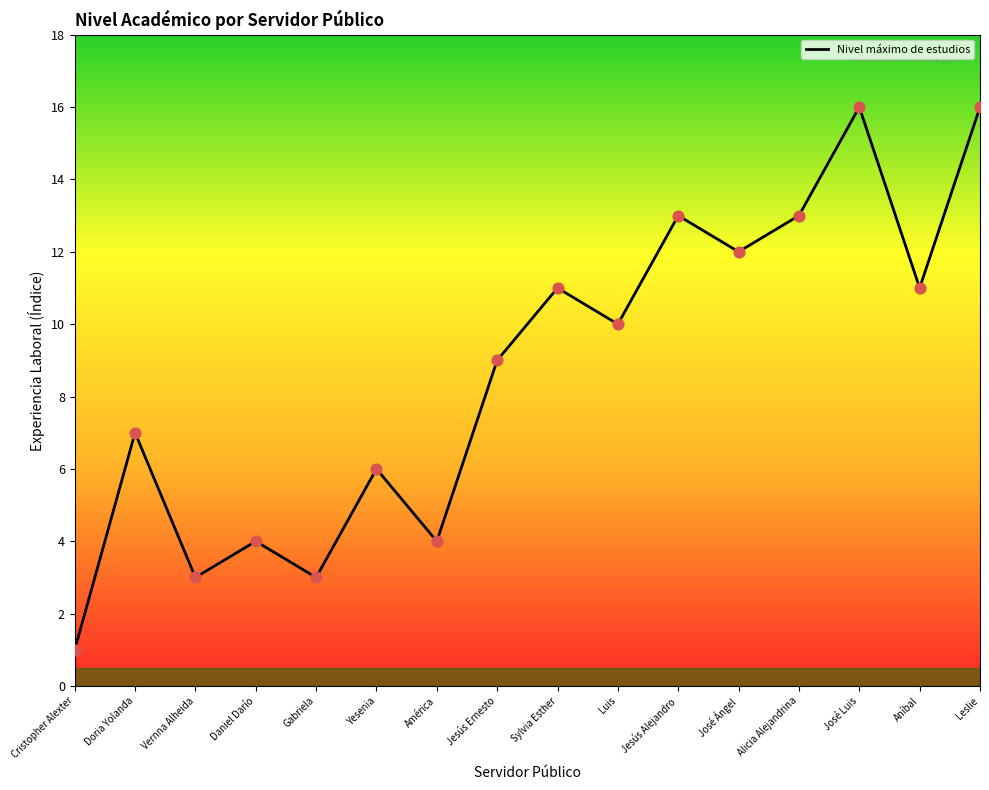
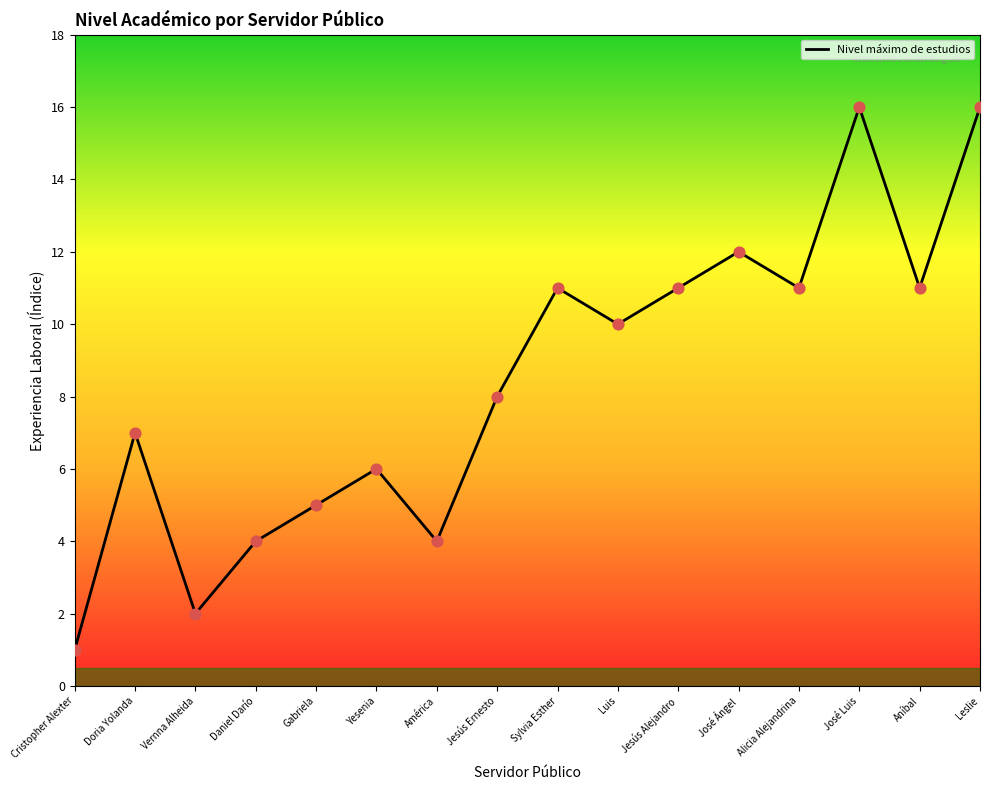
Vernna Alheida: 3 -> 2
Gabriela: 3 -> 5
Jesús Ernesto: 9 -> 8
Jesús Alejandro: 13 -> 11
Alicia Alejandrina: 13 -> 11
